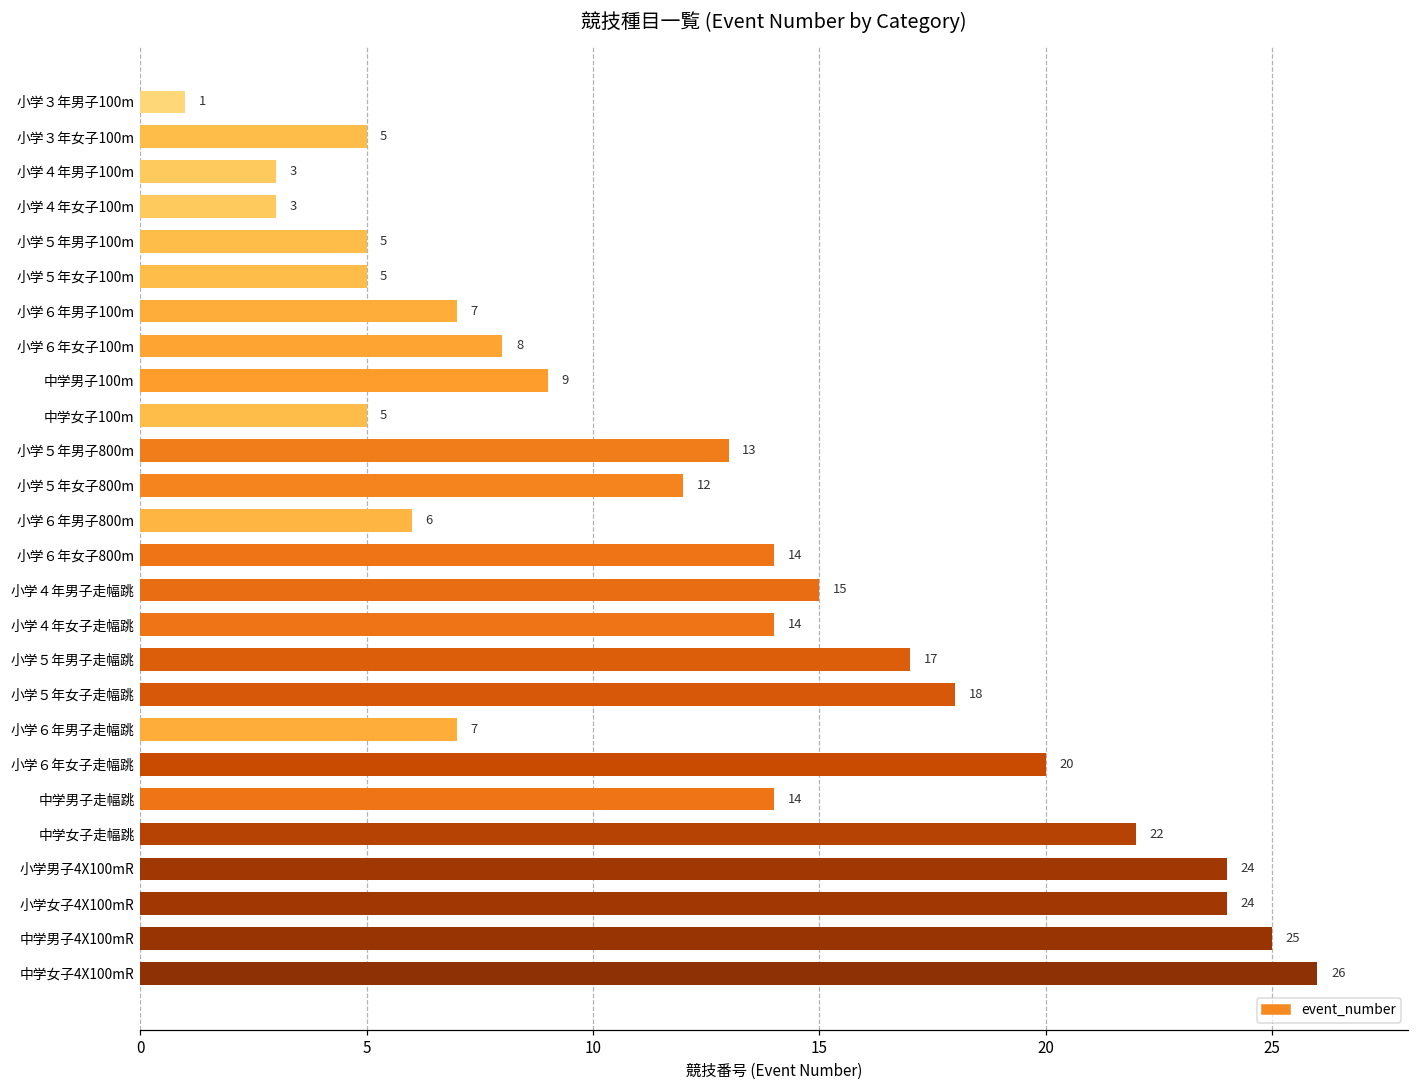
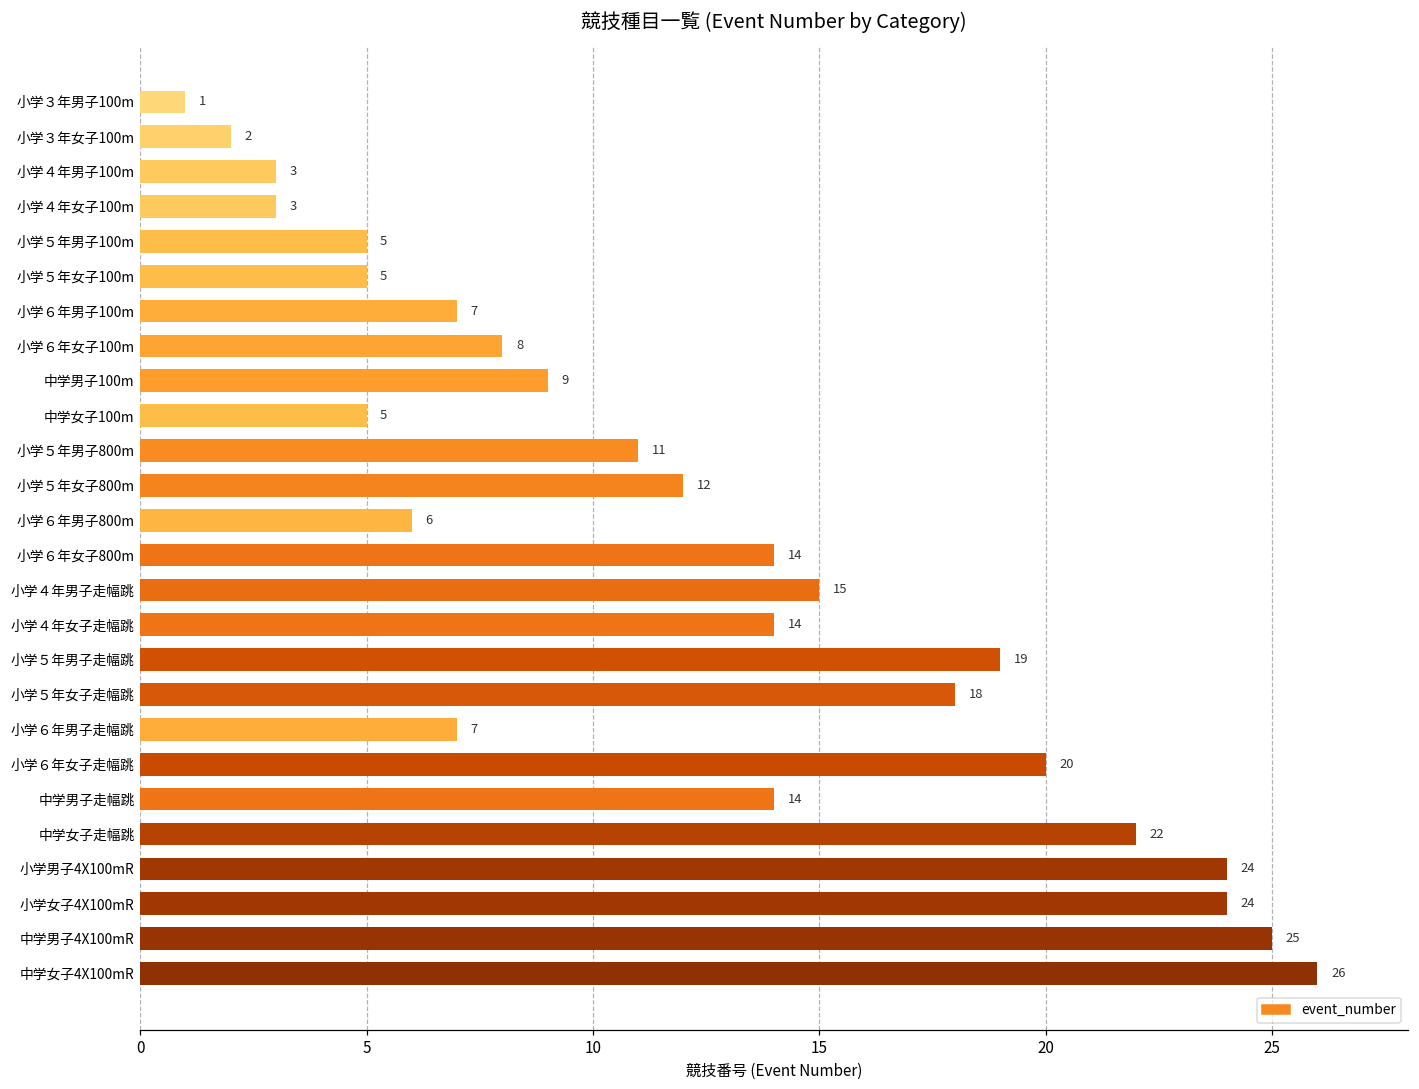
小学３年女子100m: 5 -> 2
小学５年男子800m: 13 -> 11
小学５年男子走幅跳: 17 -> 19
